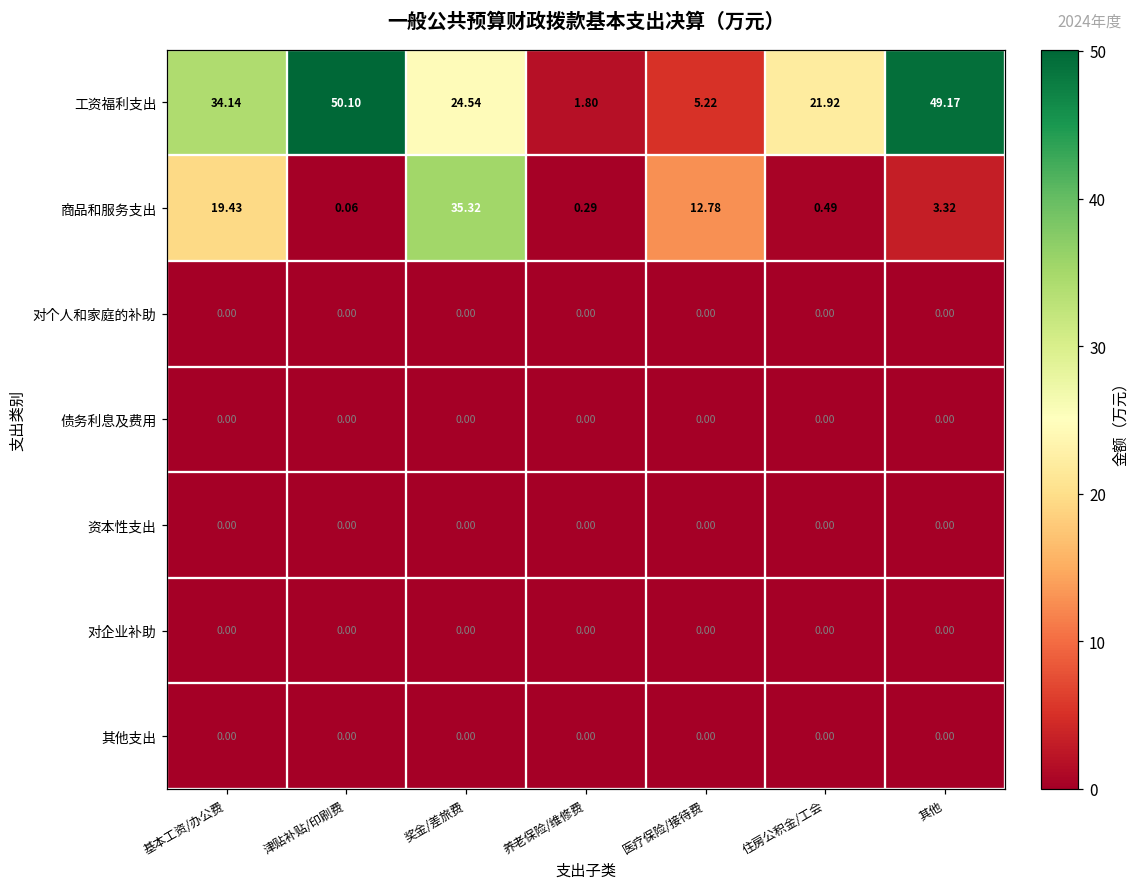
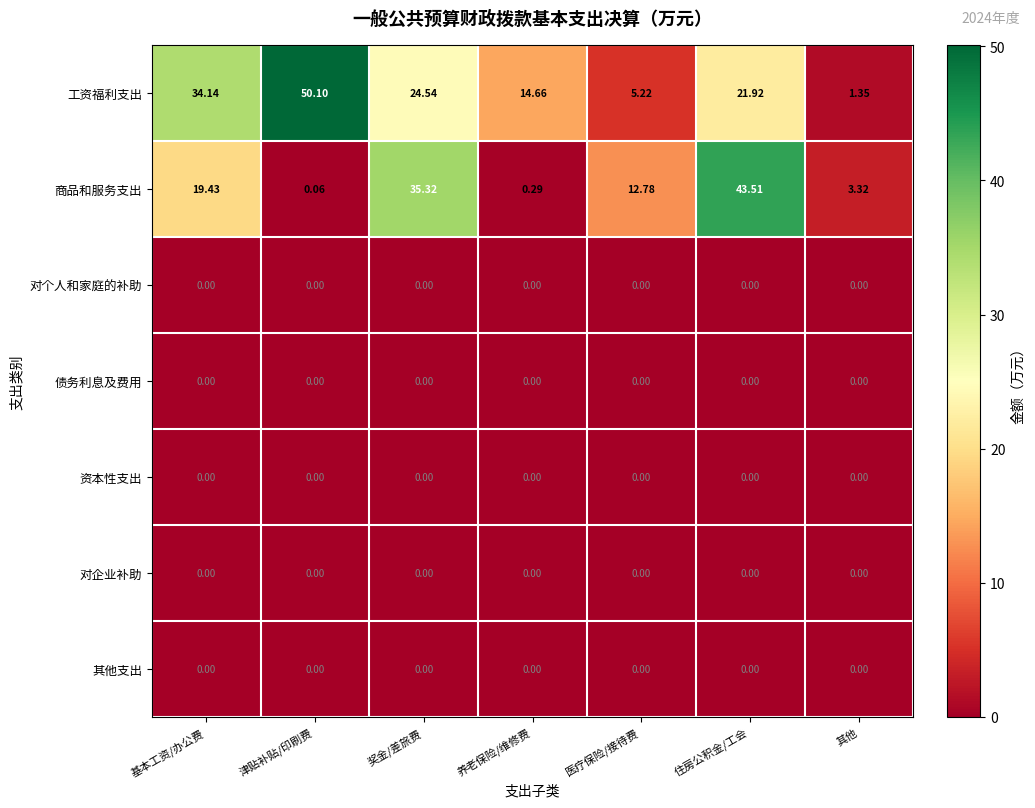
工资福利支出, 养老保险/维修费: 1.80 -> 14.66
工资福利支出, 其他: 49.17 -> 1.35
商品和服务支出, 住房公积金/工会: 0.49 -> 43.51
